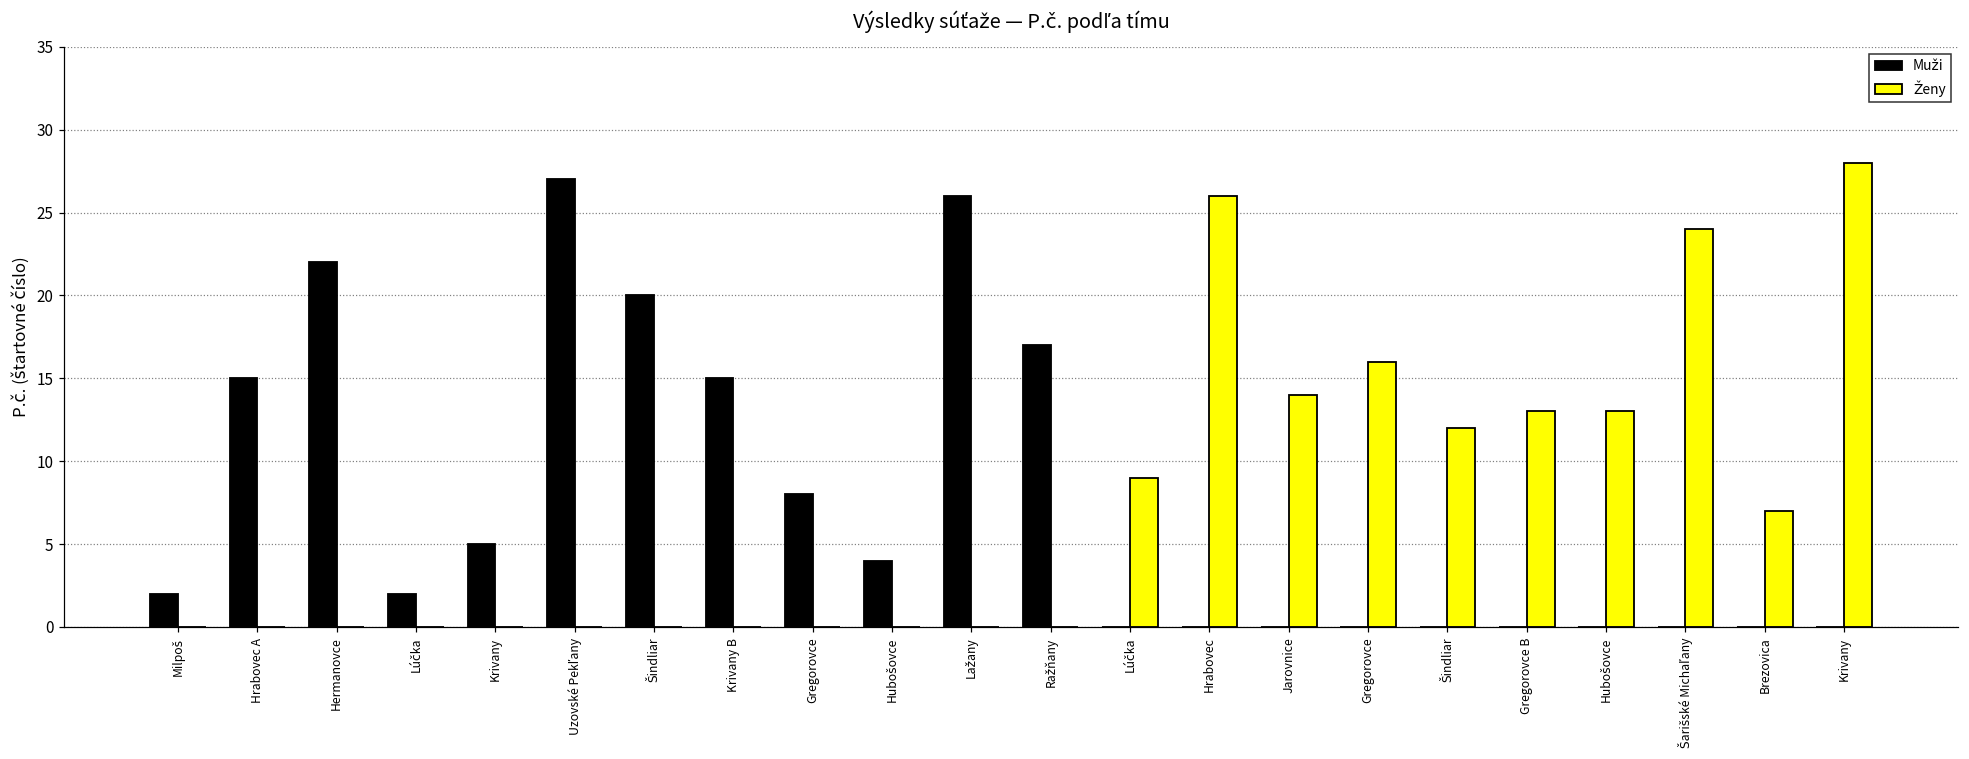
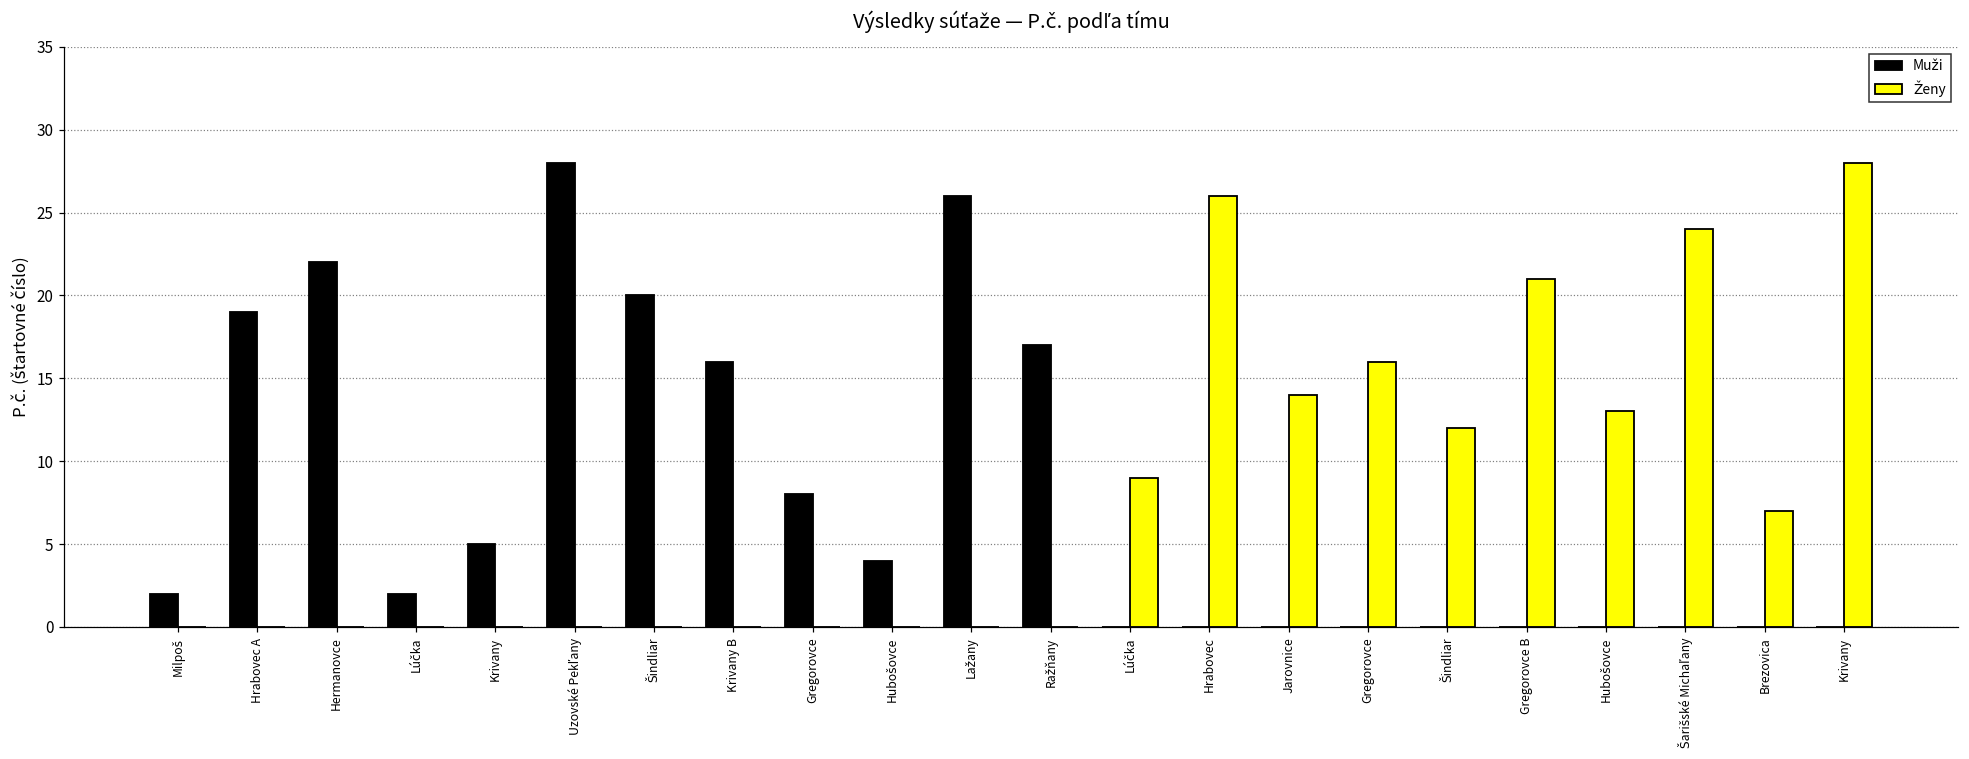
Muži, Hrabovec A: 15 -> 19
Muži, Uzovské Pekľany: 27 -> 28
Muži, Krivany B: 15 -> 16
Ženy, Gregorovce B: 13 -> 21
